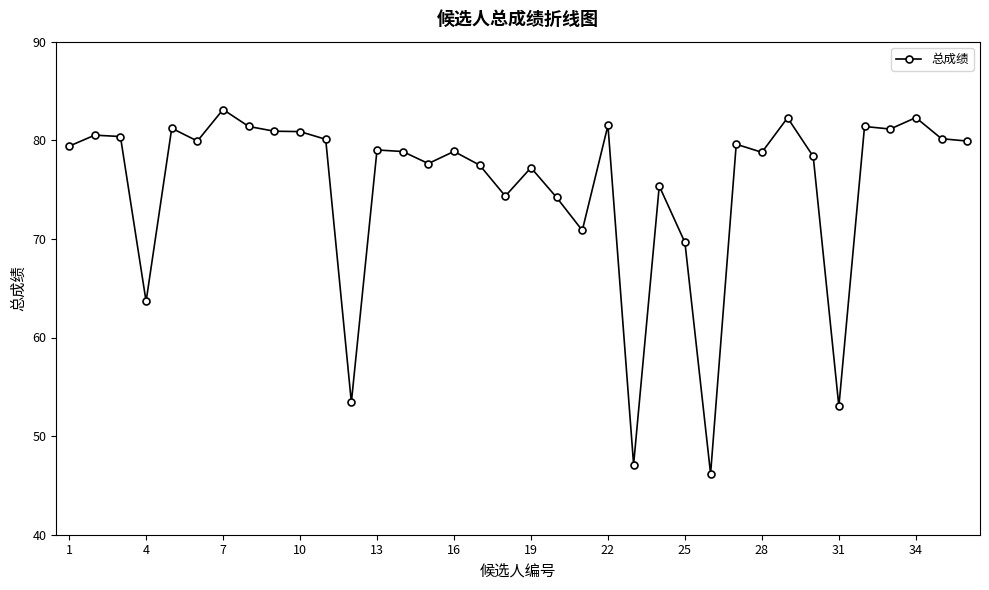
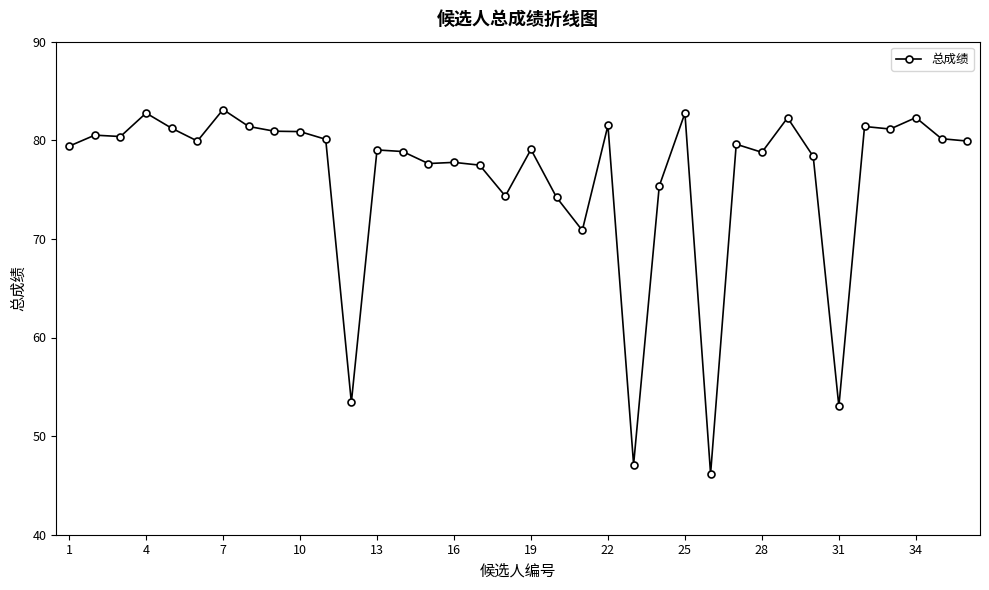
4: 64 -> 83
16: 79 -> 78
19: 77 -> 79
25: 70 -> 83
